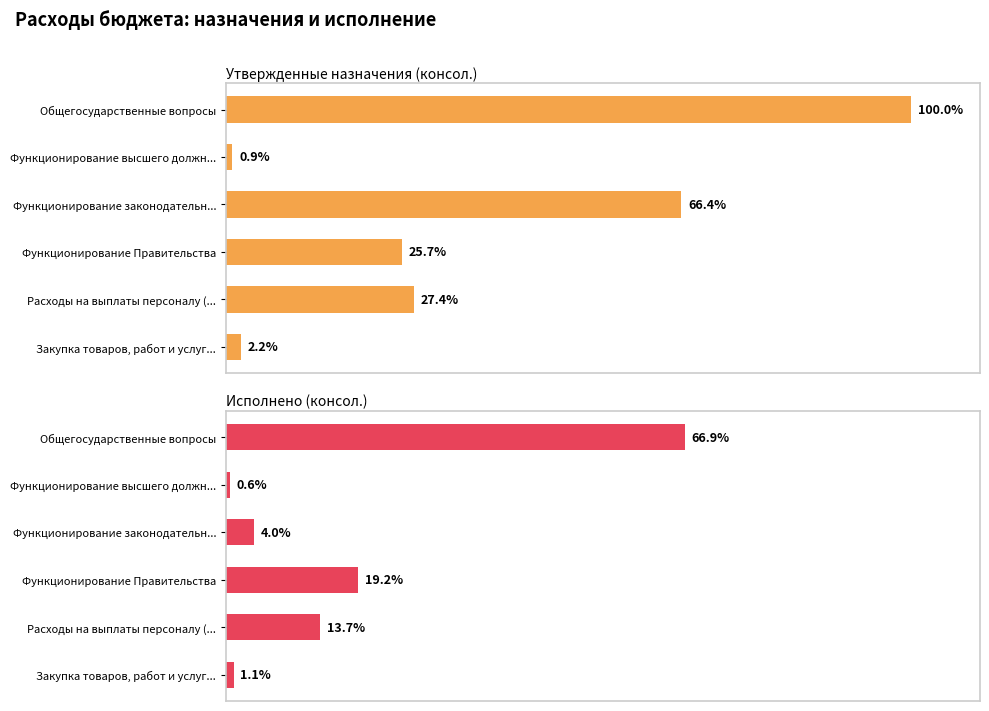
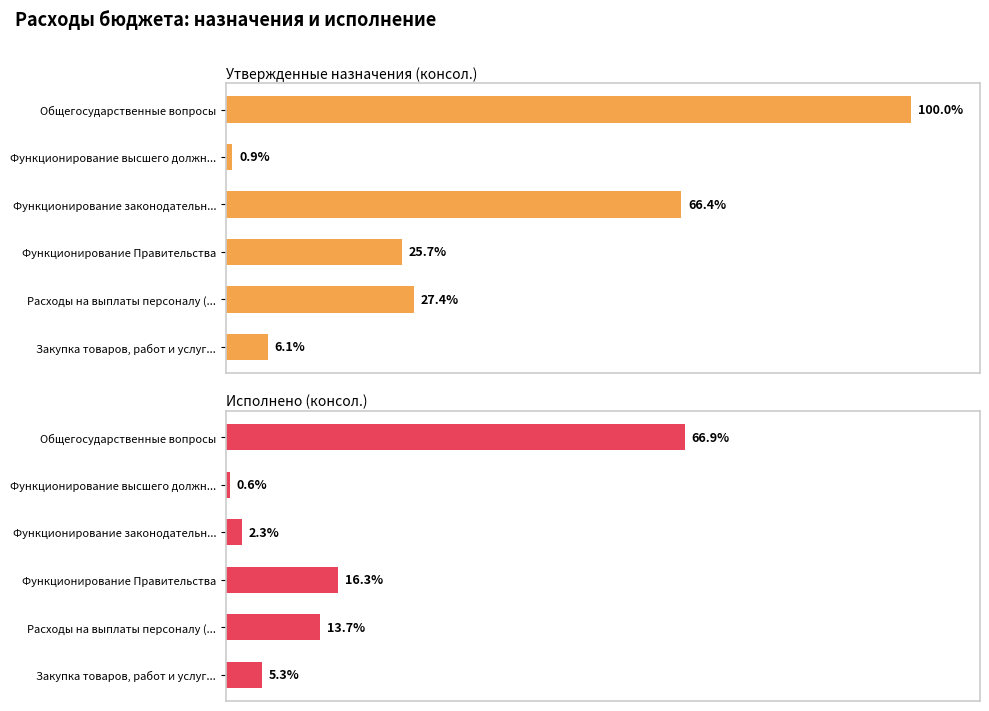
Утвержденные назначения (консол.), Закупка товаров, работ и услуг...: 2.2% -> 6.1%
Исполнено (консол.), Функционирование законодательн...: 4.0% -> 2.3%
Исполнено (консол.), Функционирование Правительства: 19.2% -> 16.3%
Исполнено (консол.), Закупка товаров, работ и услуг...: 1.1% -> 5.3%
